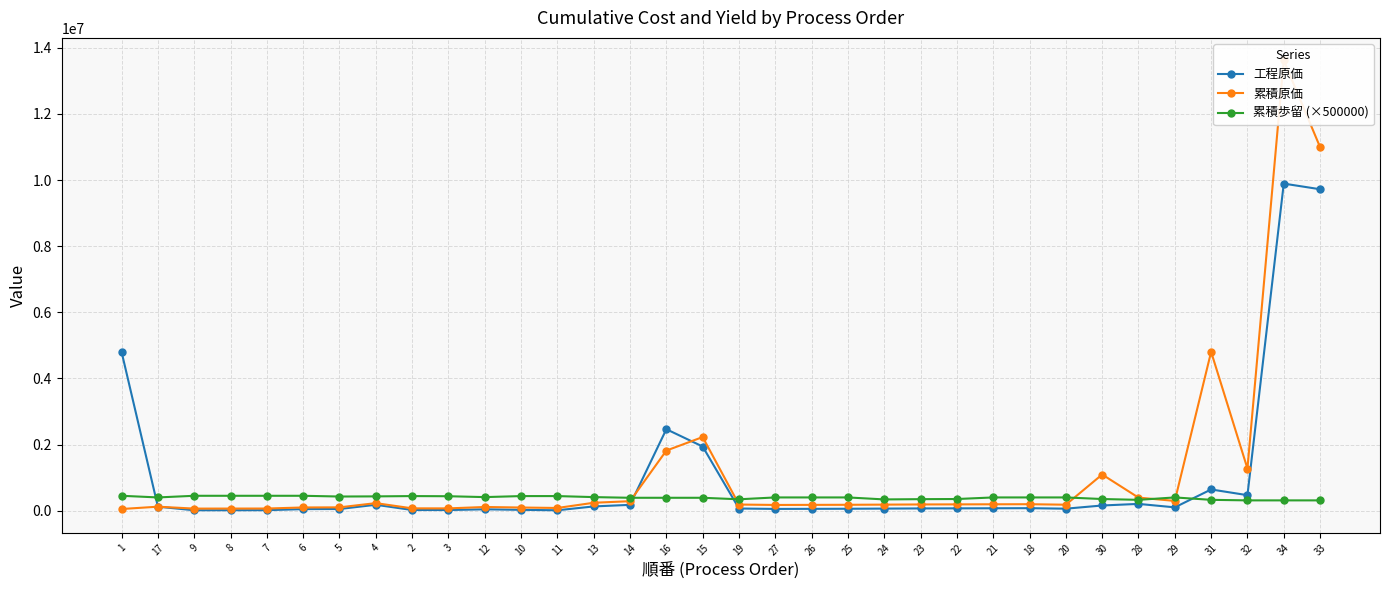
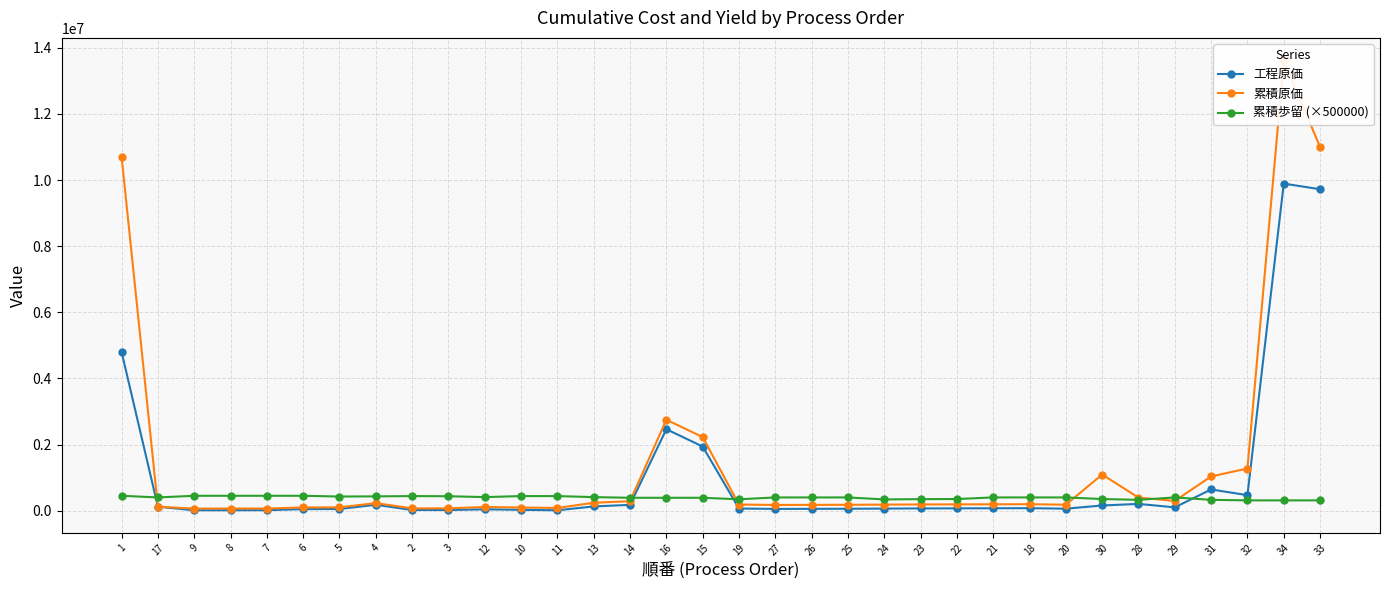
累積原価, 1: 100000 -> 10700000
累積原価, 16: 1800000 -> 2800000
累積原価, 31: 4800000 -> 1000000
